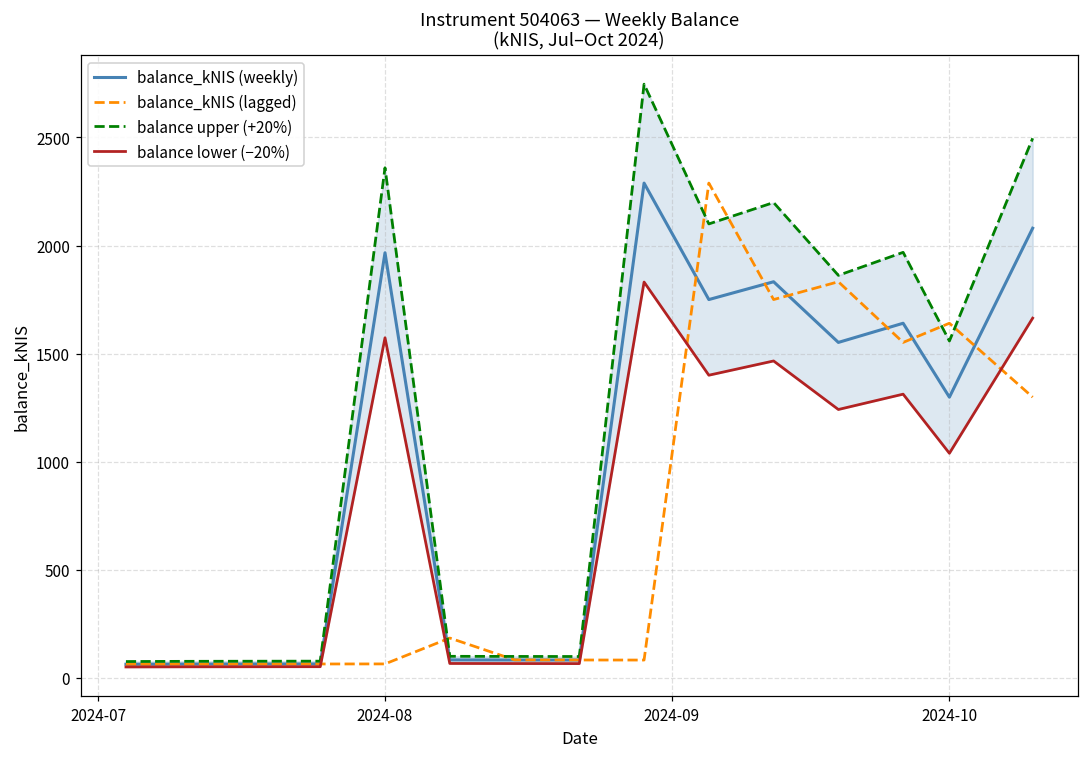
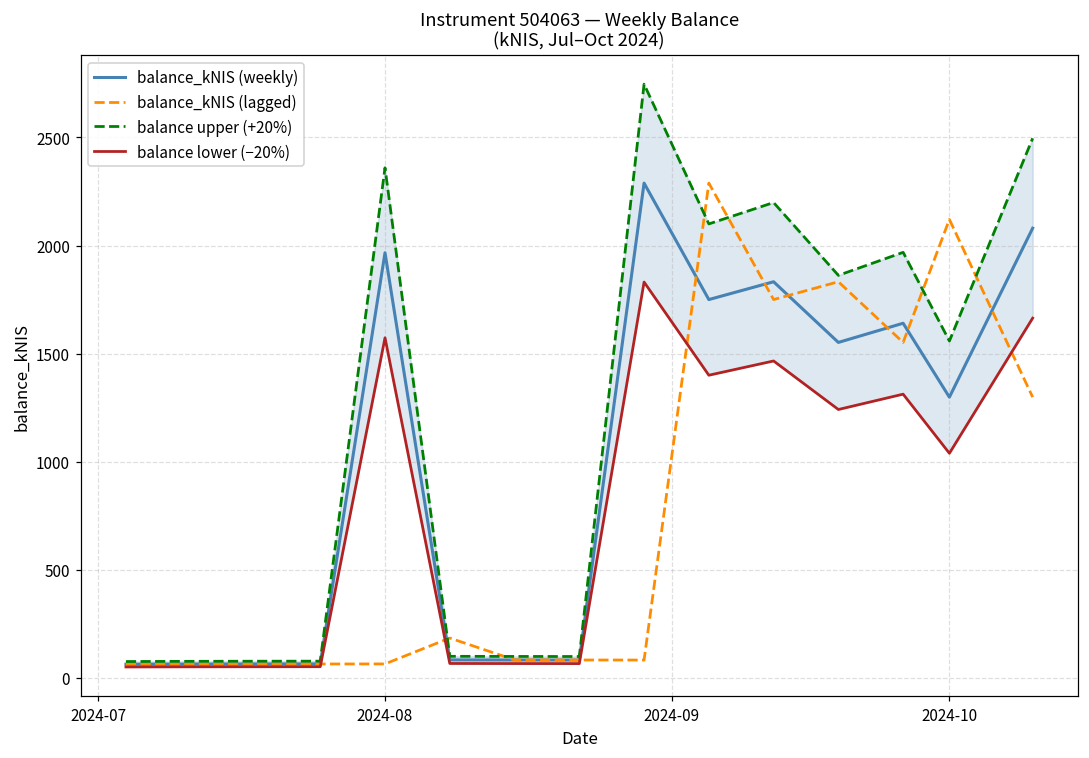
balance_kNIS (lagged), 2024-10: 1640 -> 2120
